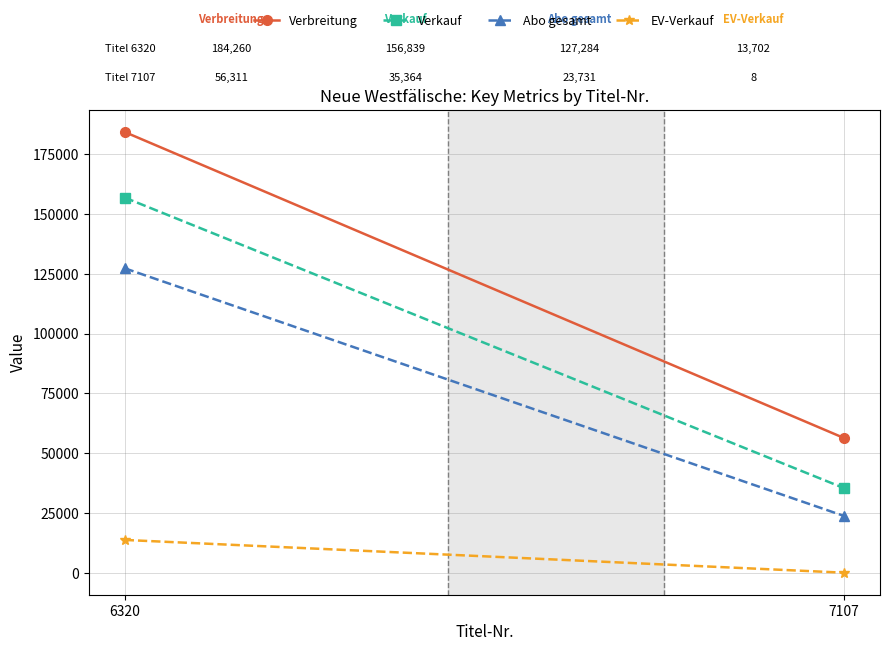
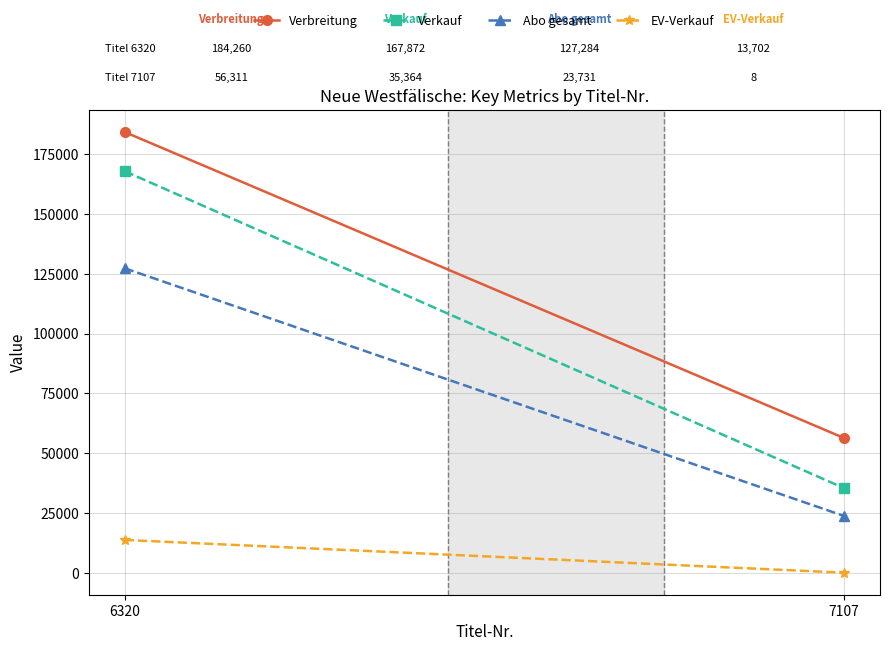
Verkauf, 6320: 156,839 -> 167,872
